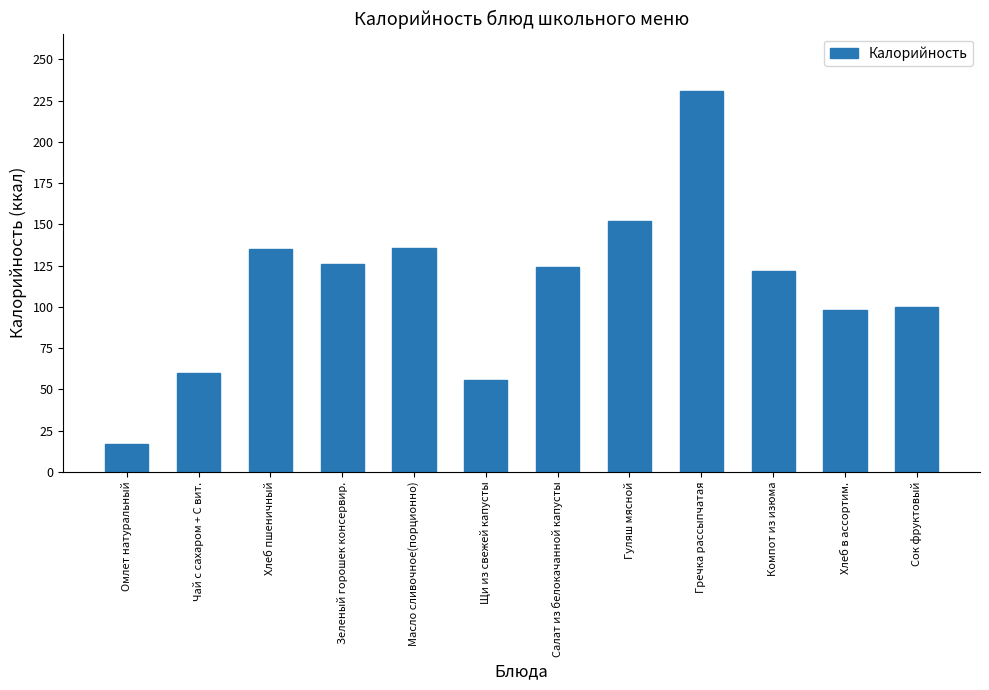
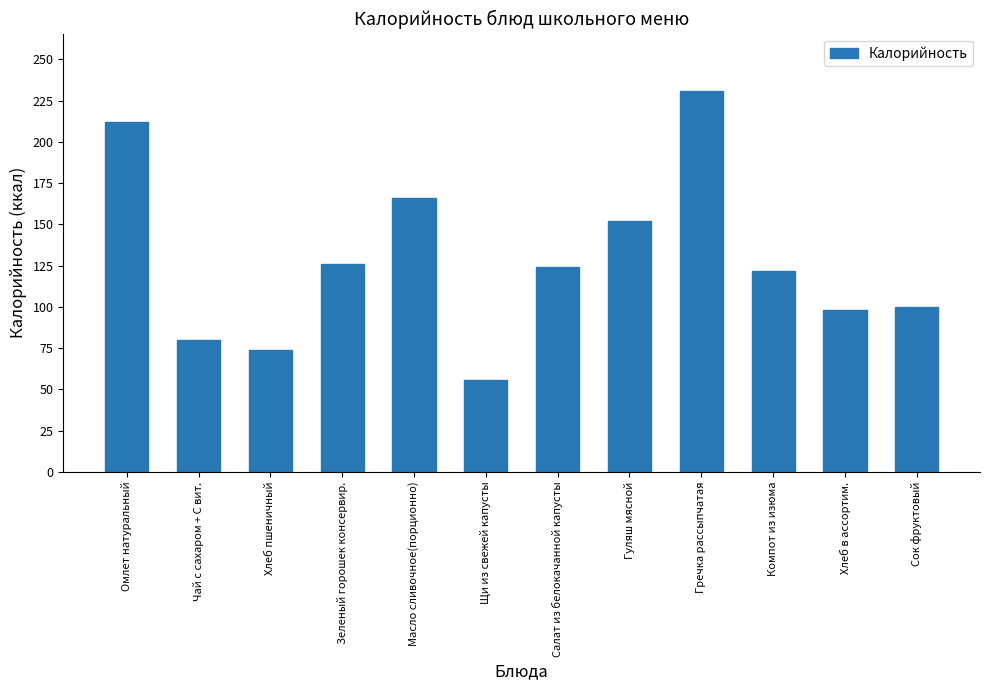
Омлет натуральный: 17 -> 212
Чай с сахаром + С вит.: 60 -> 80
Хлеб пшеничный: 135 -> 74
Масло сливочное(порционно): 136 -> 166
